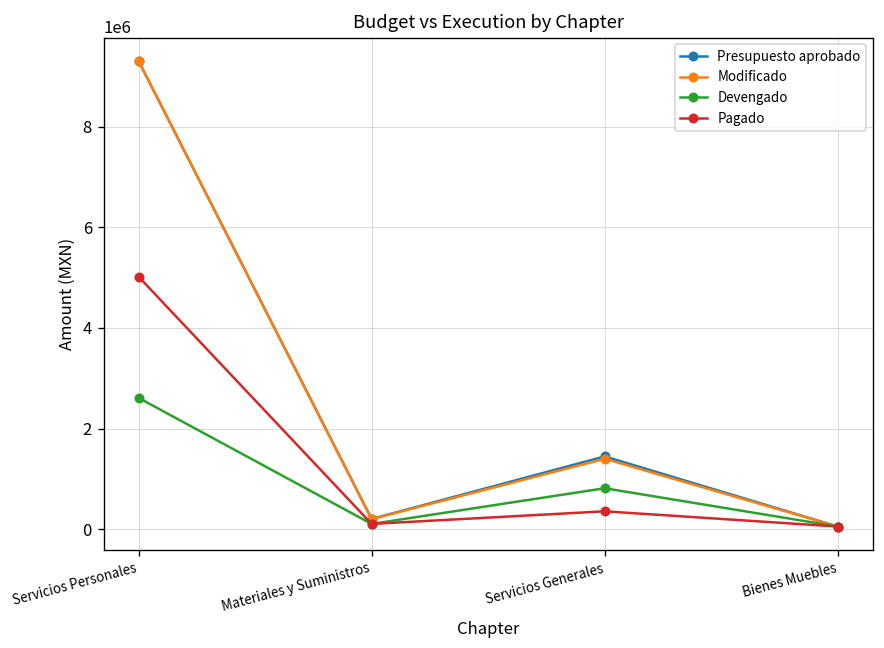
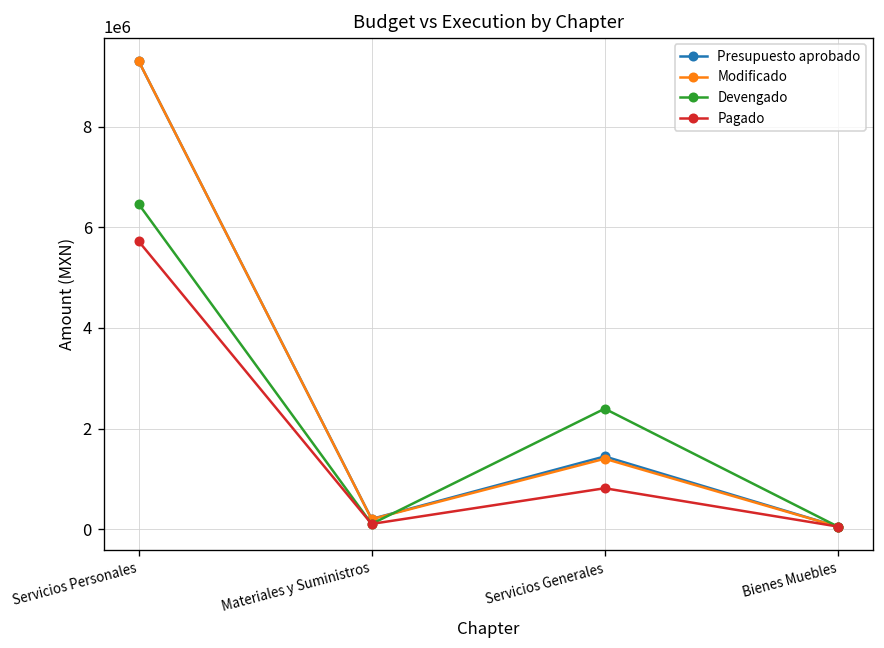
Devengado, Servicios Personales: 2600000 -> 6500000
Pagado, Servicios Personales: 5000000 -> 5700000
Devengado, Servicios Generales: 800000 -> 2400000
Pagado, Servicios Generales: 400000 -> 800000
